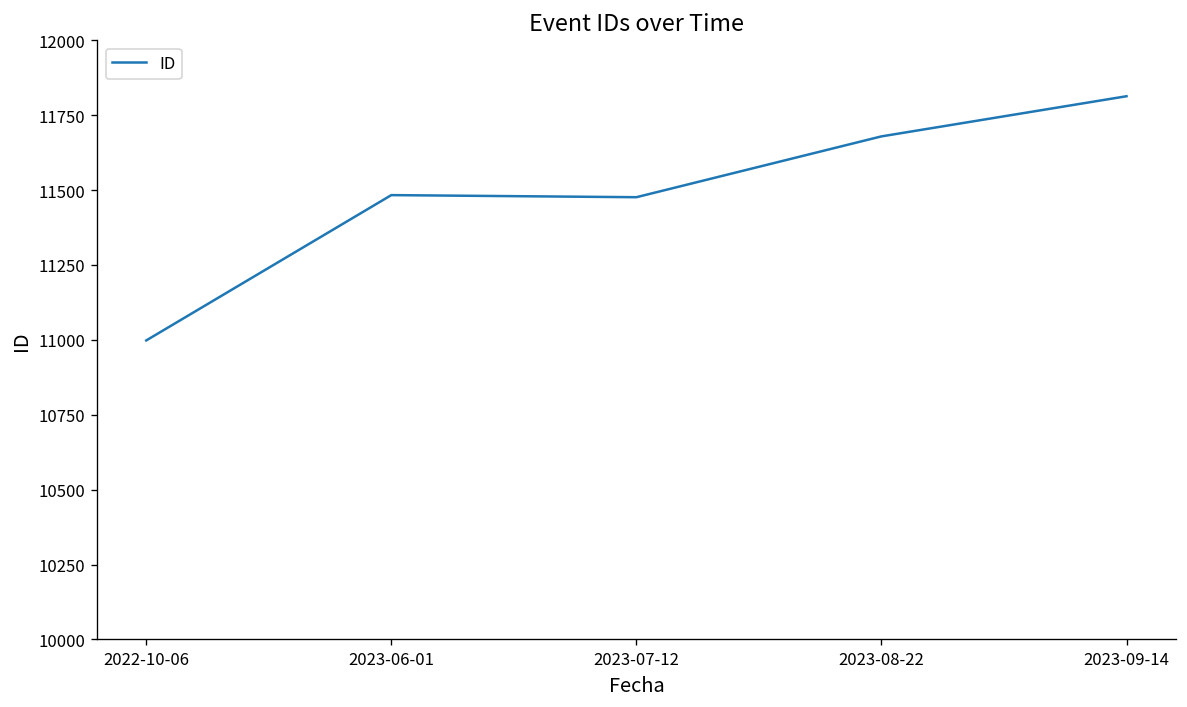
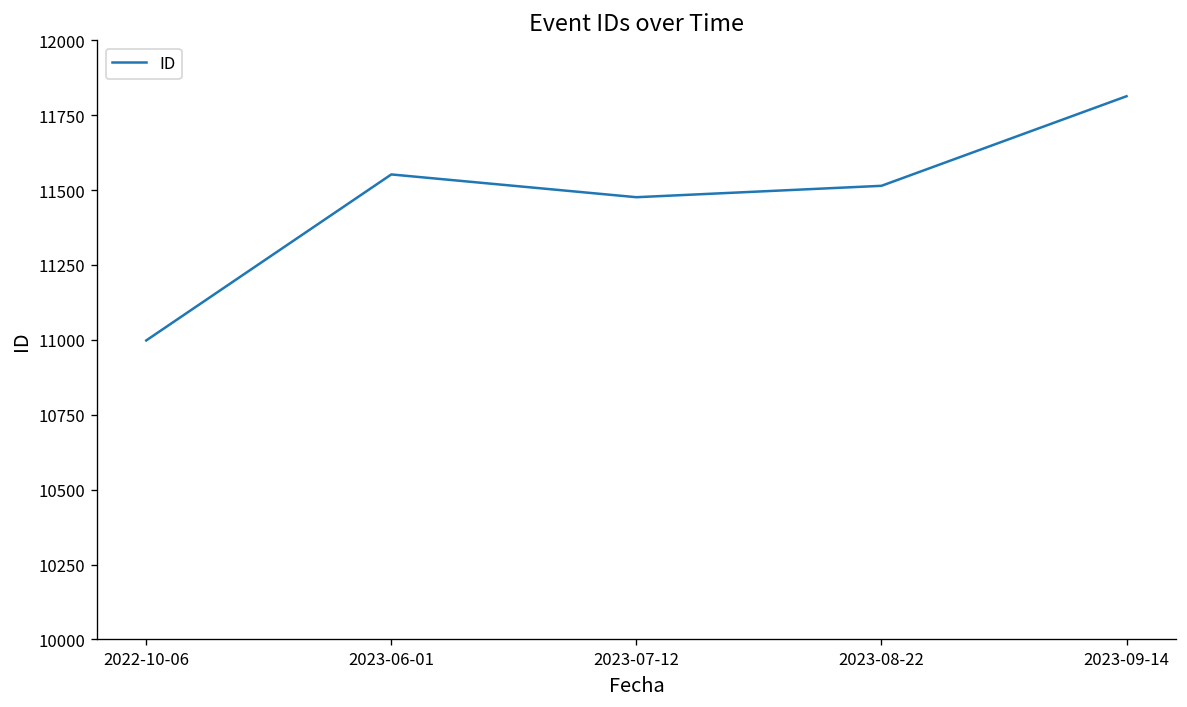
2023-06-01: 11480 -> 11550
2023-08-22: 11680 -> 11510
